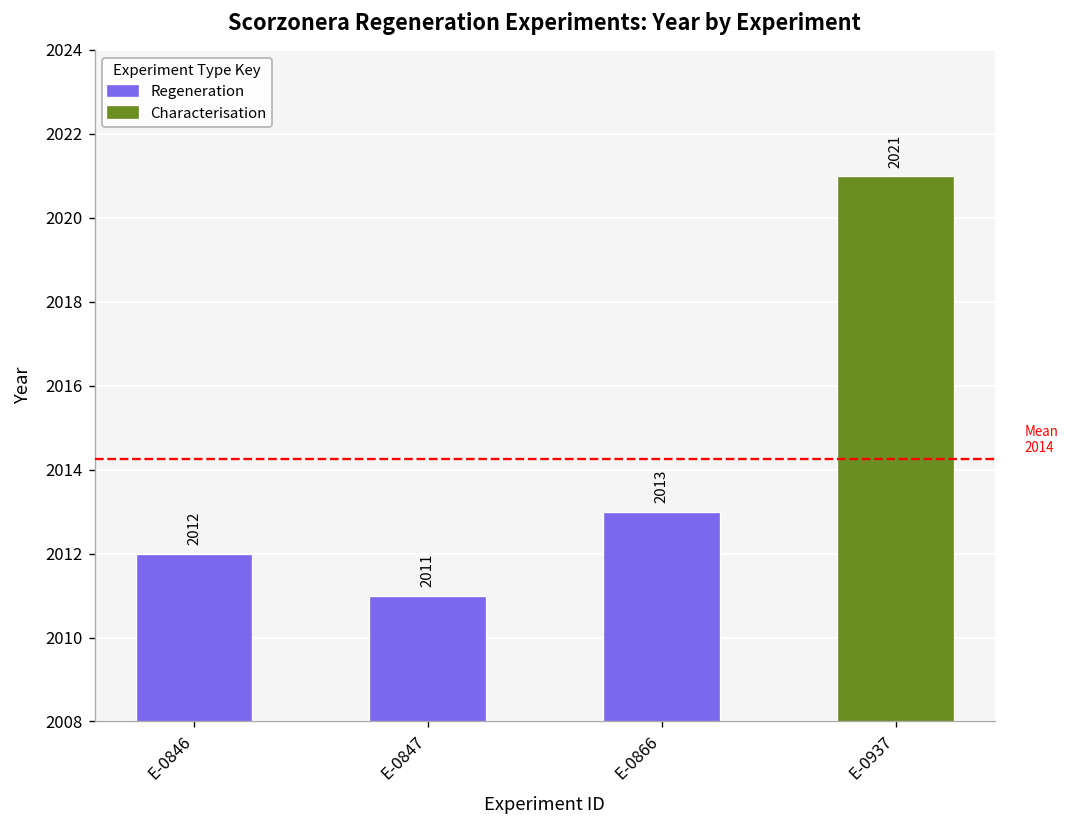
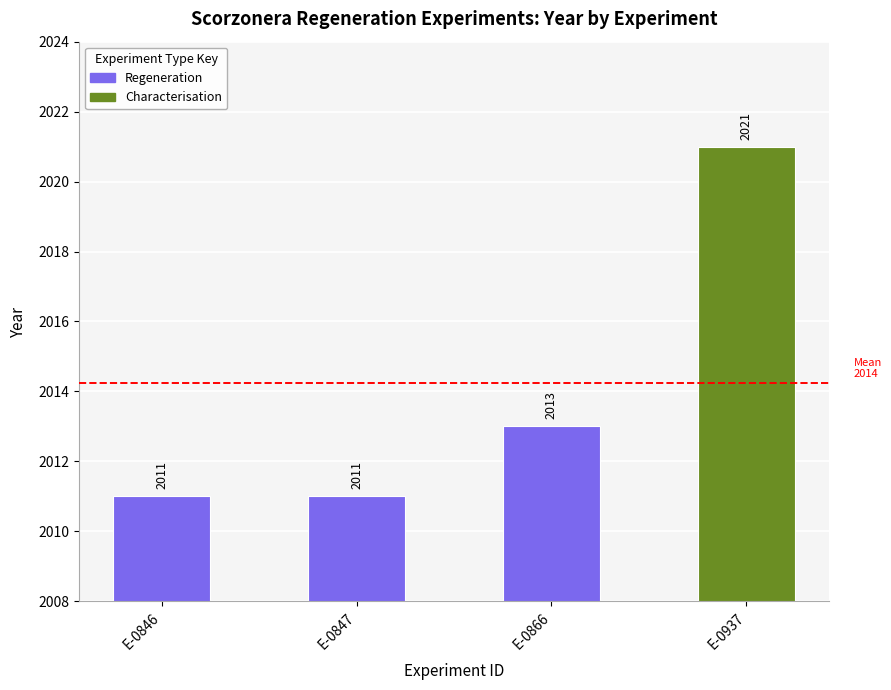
E-0846: 2012 -> 2011
